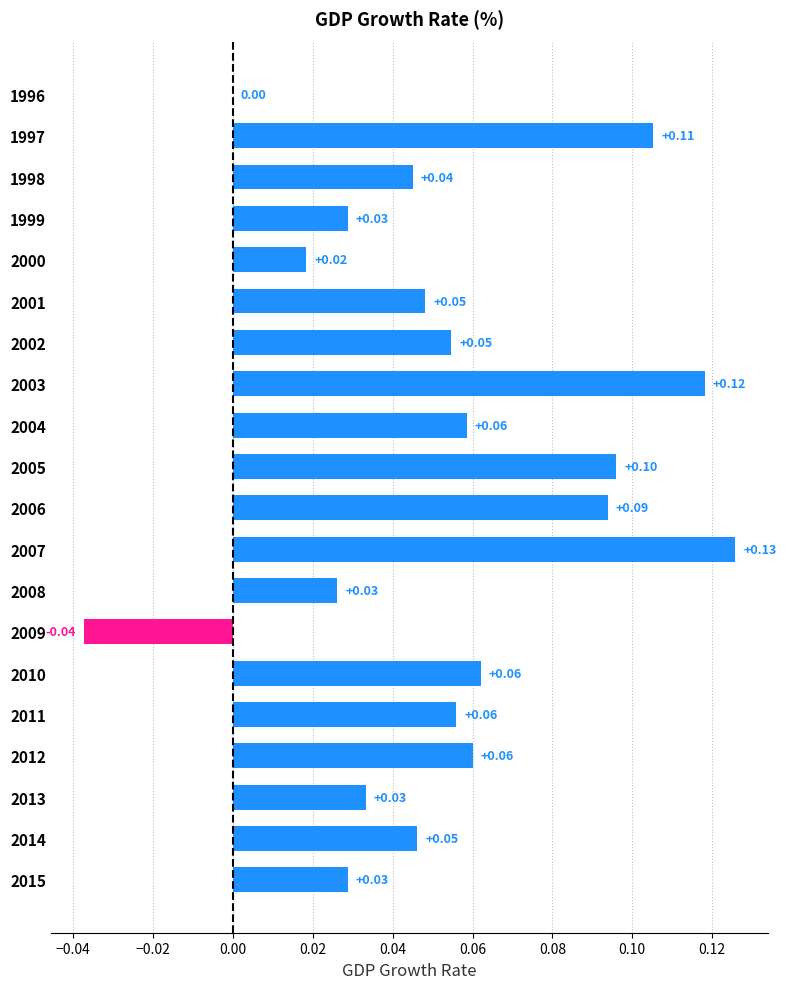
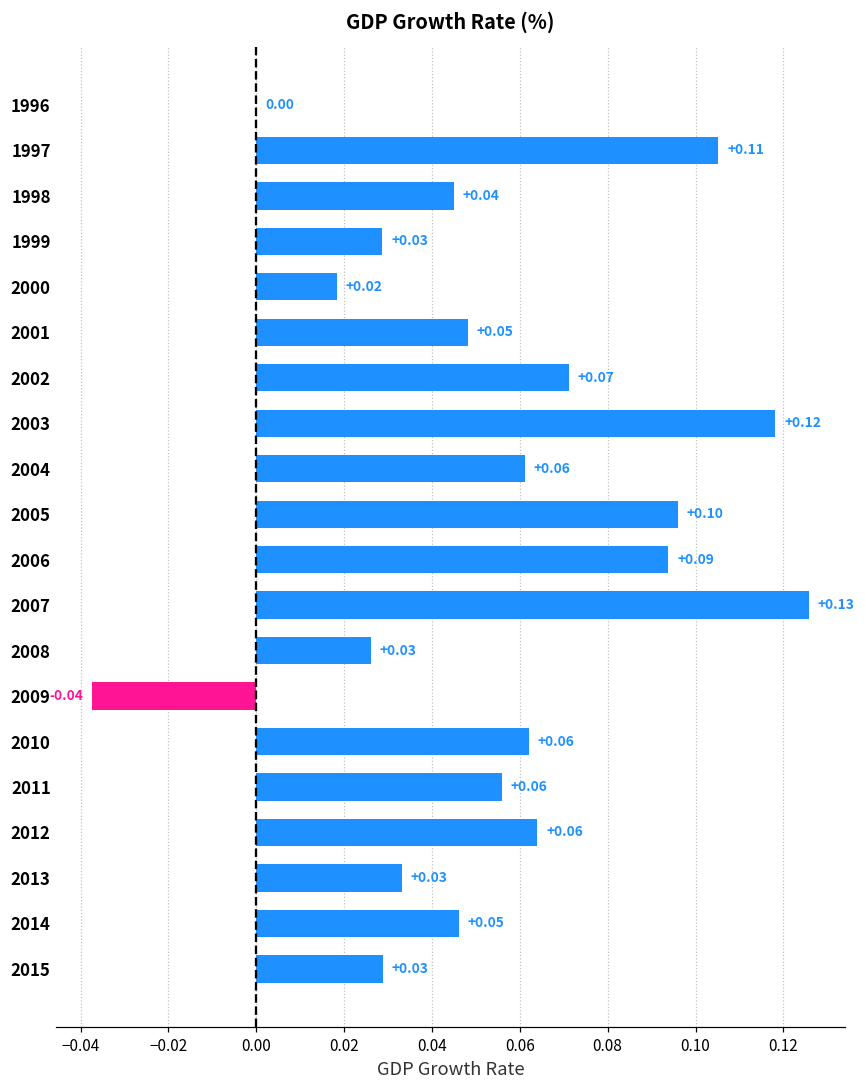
2002: +0.05 -> +0.07
2004: 0.059 -> 0.061
2012: 0.060 -> 0.064
